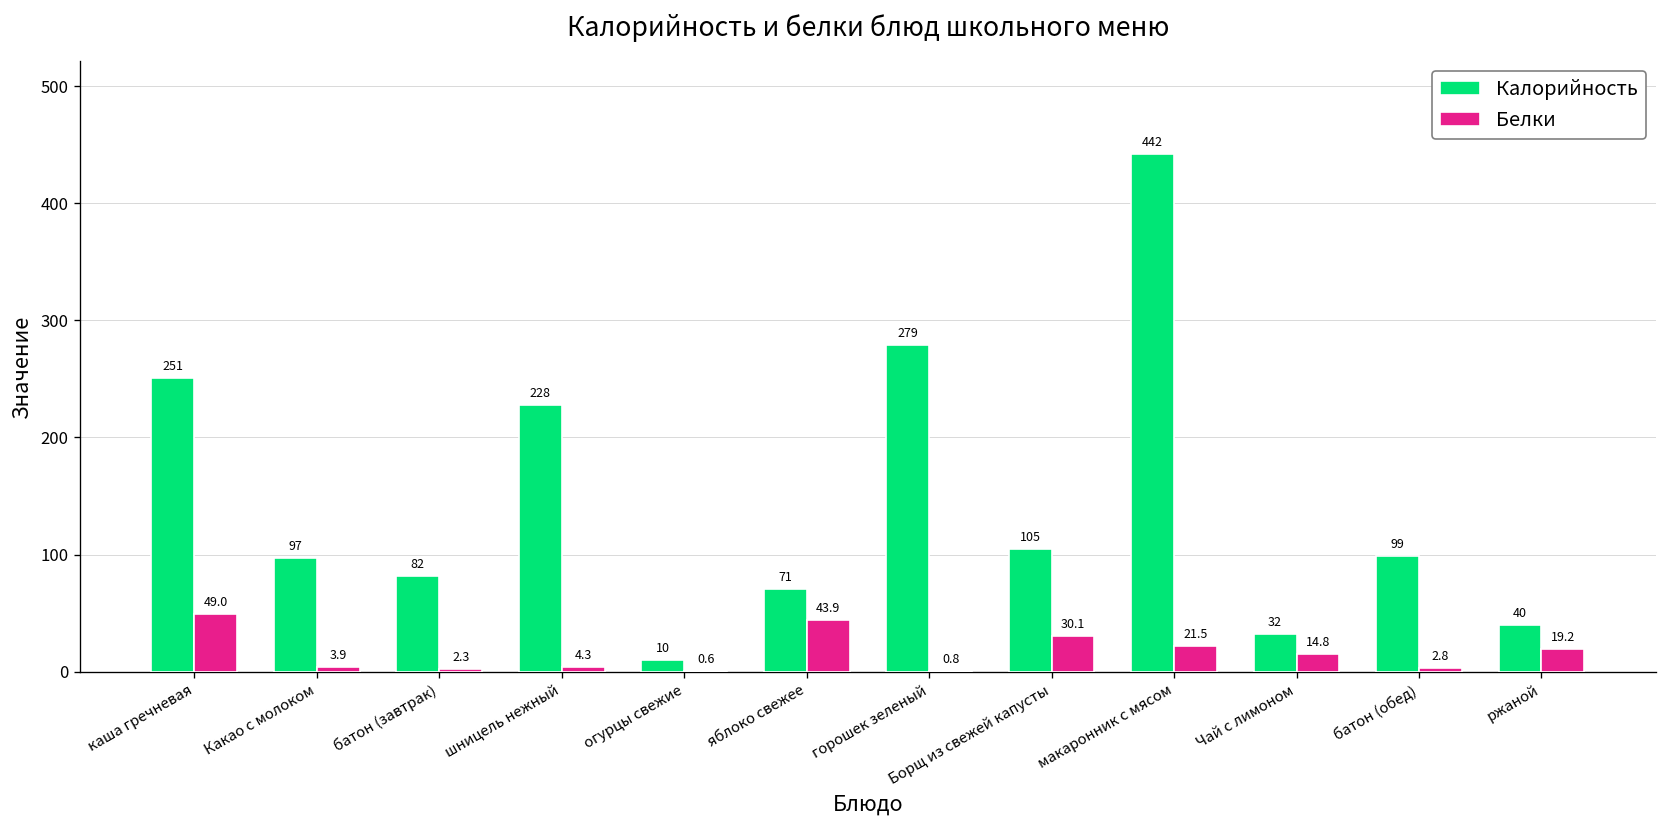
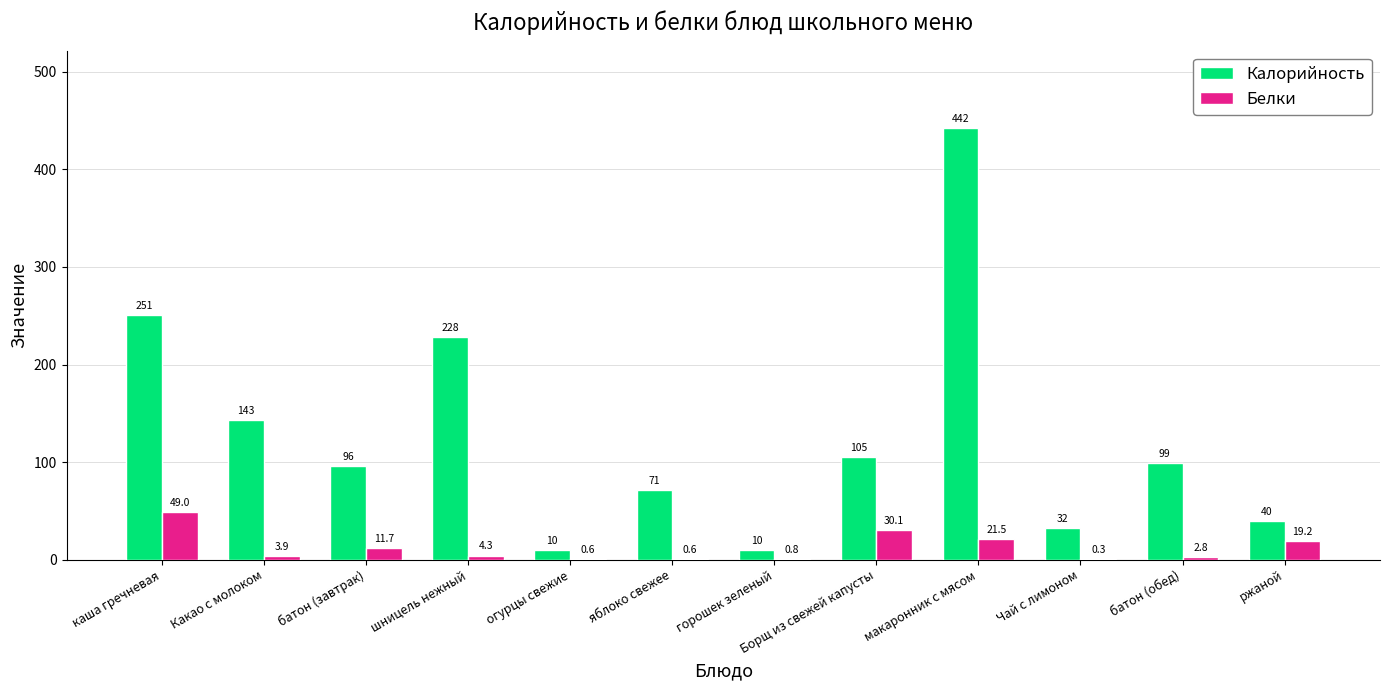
Калорийность, Какао с молоком: 97 -> 143
Калорийность, батон (завтрак): 82 -> 96
Белки, батон (завтрак): 2.3 -> 11.7
Белки, яблоко свежее: 43.9 -> 0.6
Калорийность, горошек зеленый: 279 -> 10
Белки, Чай с лимоном: 14.8 -> 0.3
